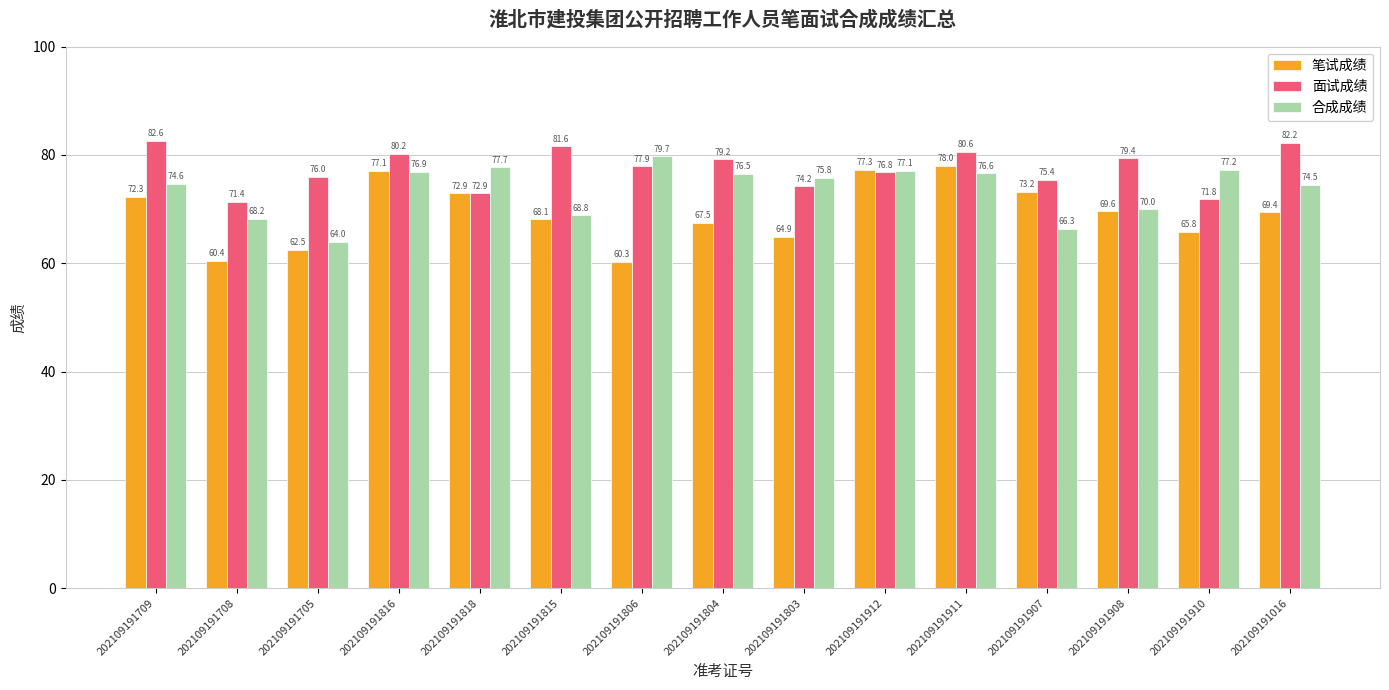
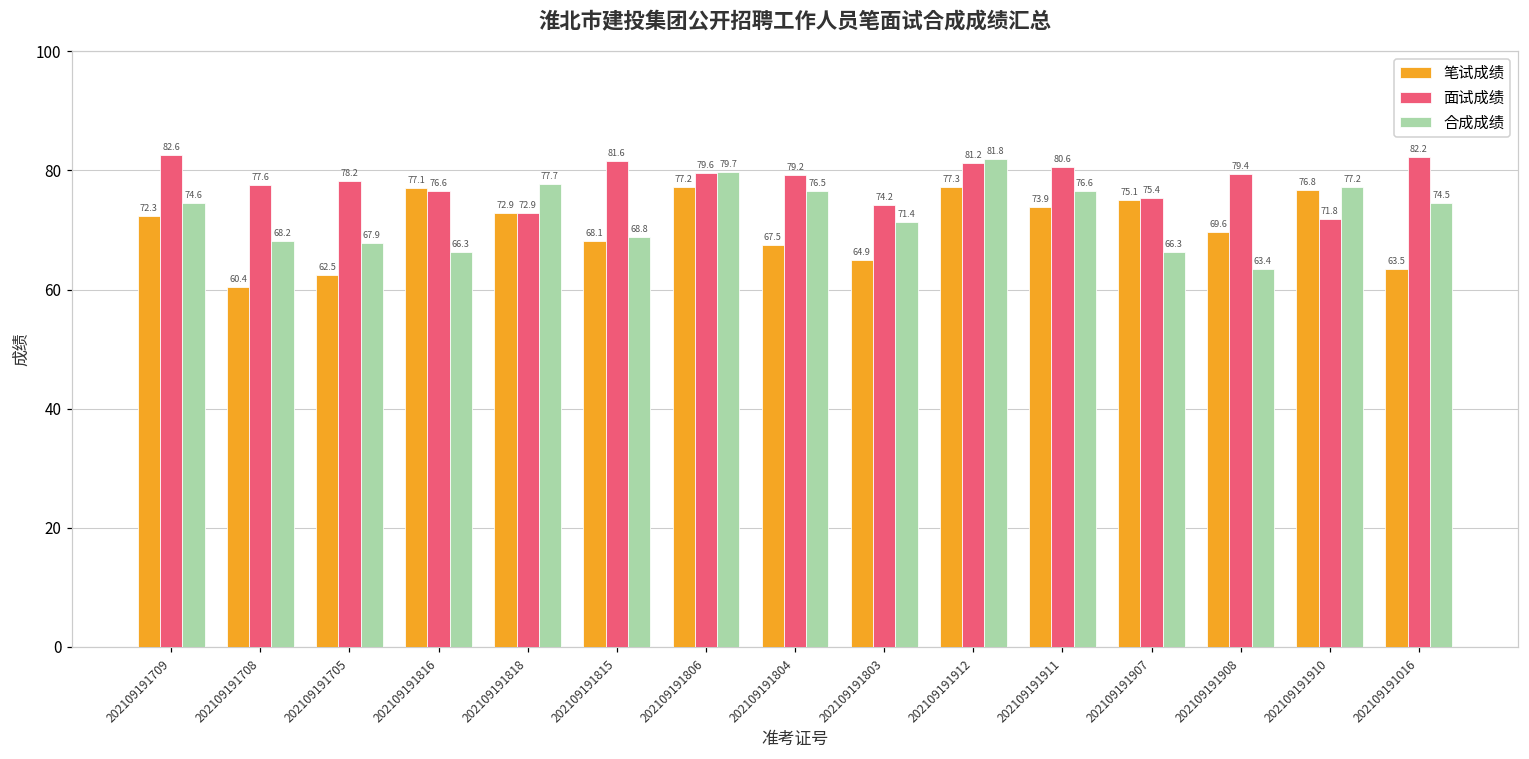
面试成绩, 202109191708: 71.4 -> 77.6
面试成绩, 202109191705: 76.0 -> 78.2
合成成绩, 202109191705: 64.0 -> 67.9
面试成绩, 202109191816: 80.2 -> 76.6
合成成绩, 202109191816: 76.9 -> 66.3
笔试成绩, 202109191806: 60.3 -> 77.2
面试成绩, 202109191806: 77.9 -> 79.6
合成成绩, 202109191803: 75.8 -> 71.4
面试成绩, 202109191912: 76.8 -> 81.2
合成成绩, 202109191912: 77.1 -> 81.8
笔试成绩, 202109191911: 78.0 -> 73.9
笔试成绩, 202109191907: 73.2 -> 75.1
合成成绩, 202109191908: 70.0 -> 63.4
笔试成绩, 202109191910: 65.8 -> 76.8
笔试成绩, 202109191016: 69.4 -> 63.5
